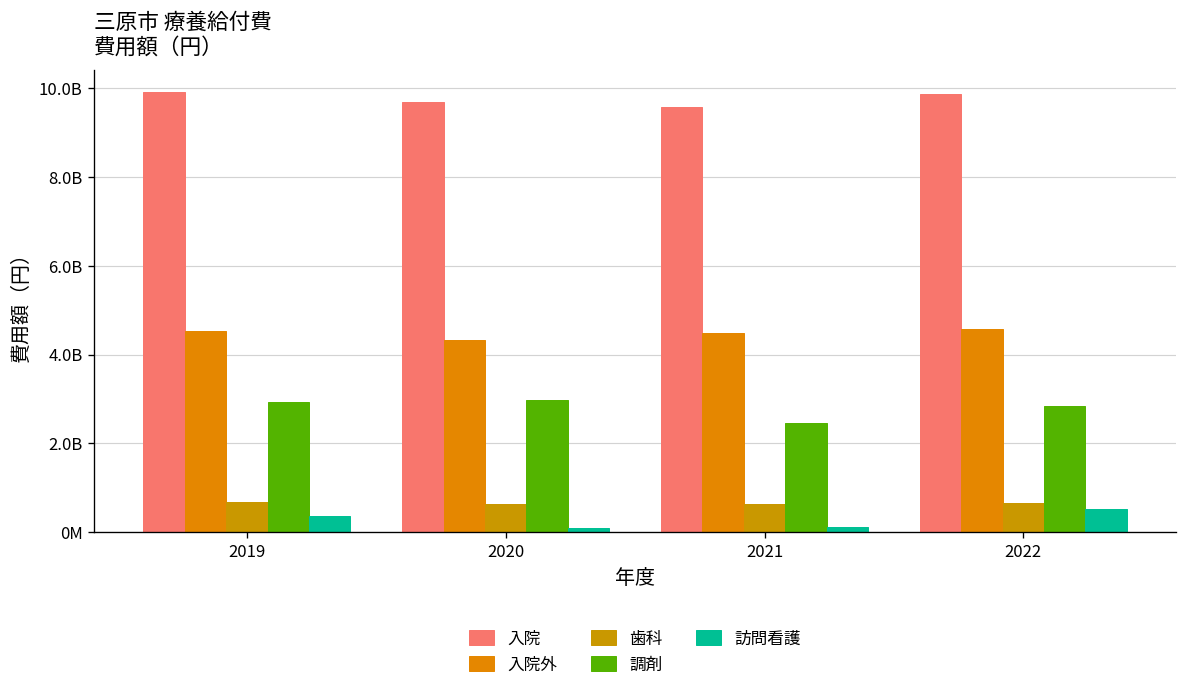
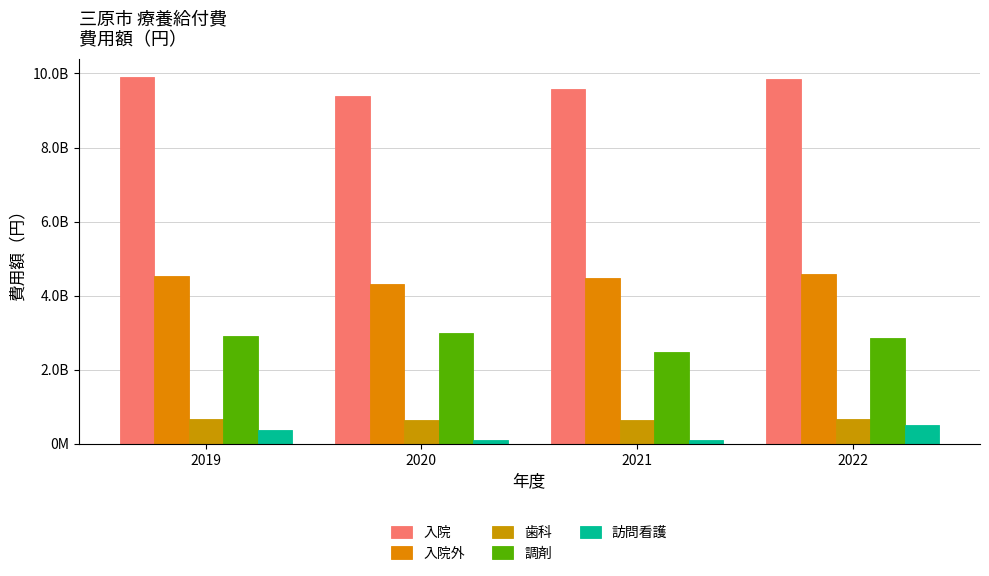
入院, 2020: 9700000000 -> 9400000000
